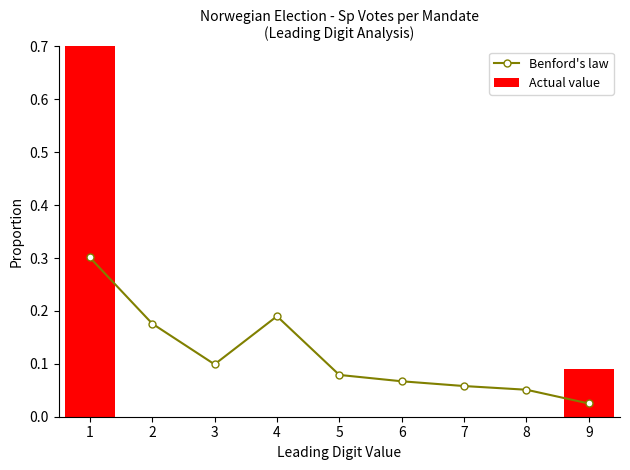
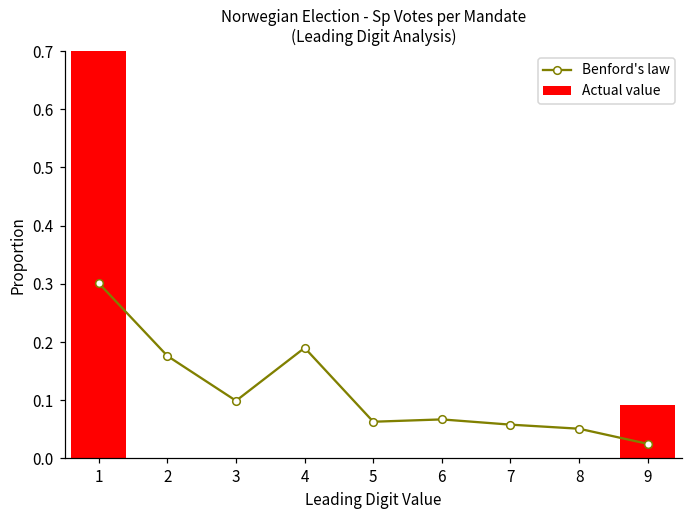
Benford's law, 5: 0.08 -> 0.06
